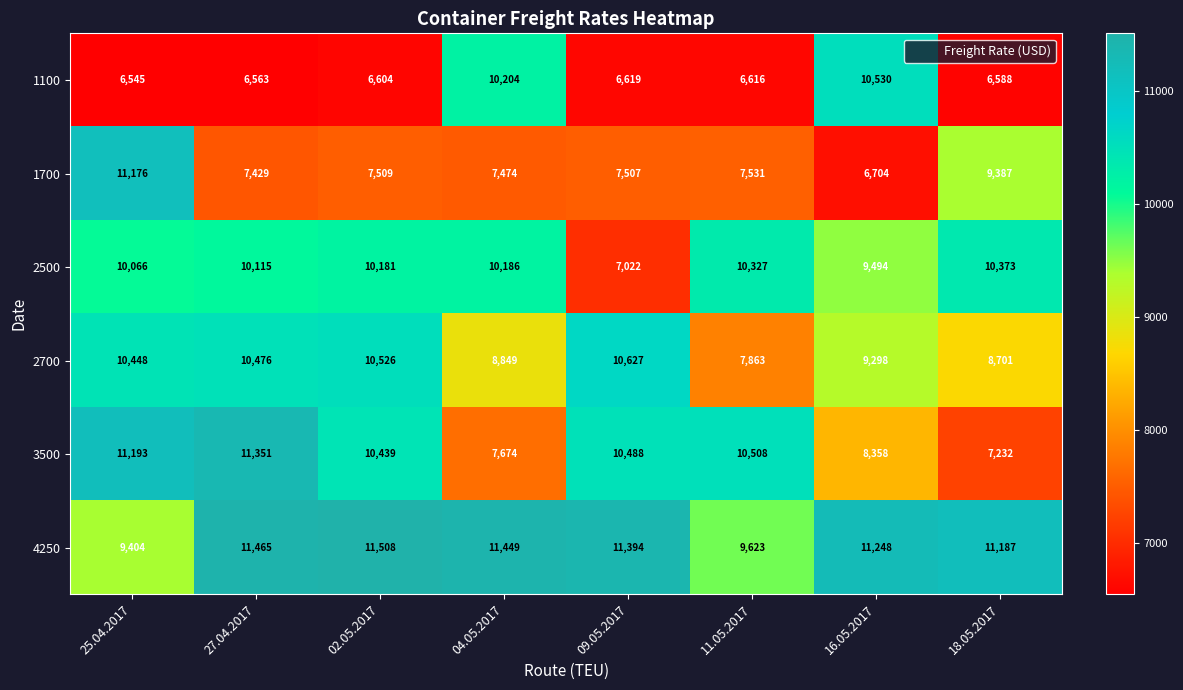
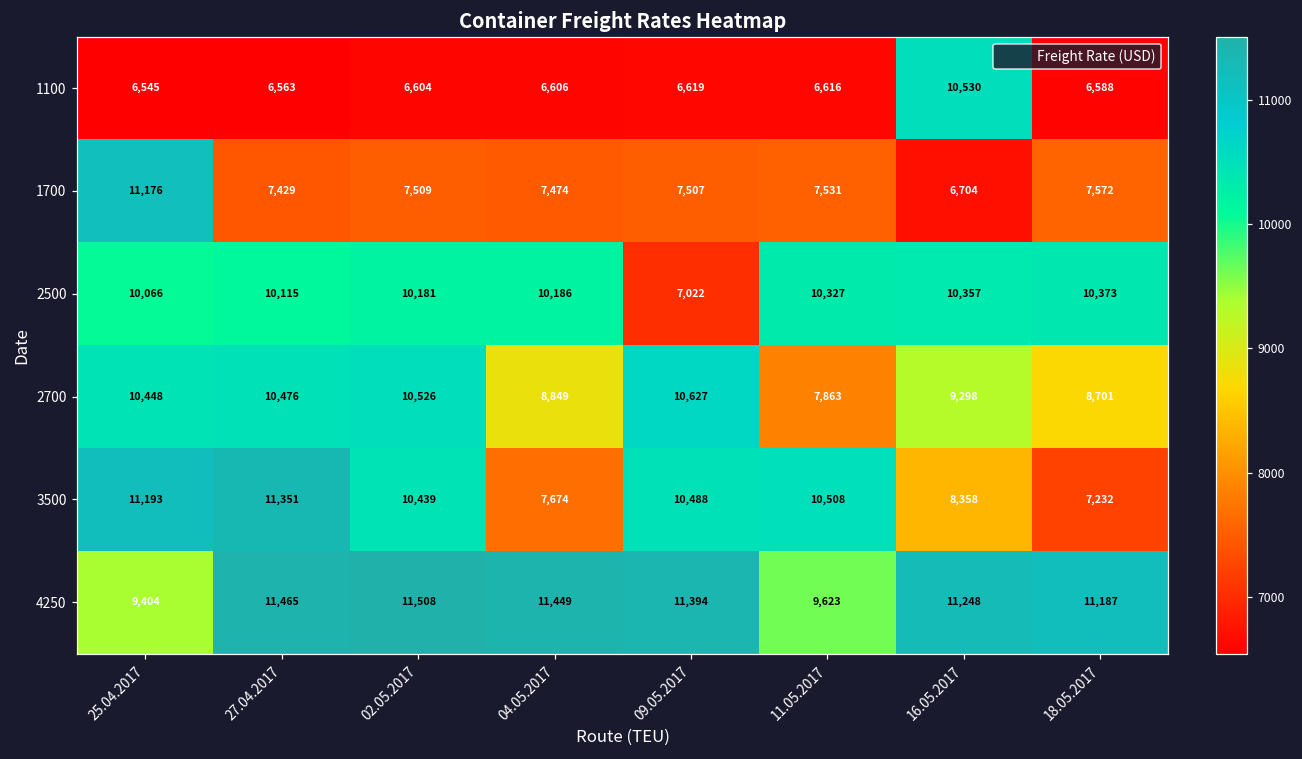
1100, 04.05.2017: 10,204 -> 6,606
1700, 18.05.2017: 9,387 -> 7,572
2500, 16.05.2017: 9,494 -> 10,357
